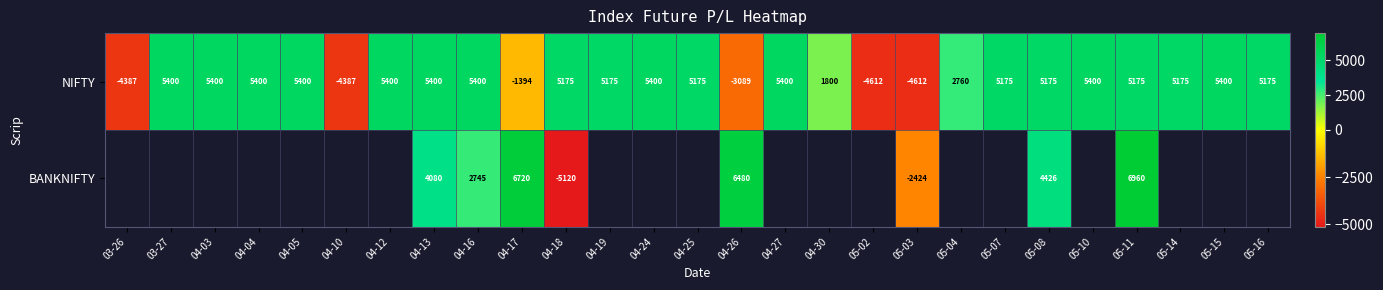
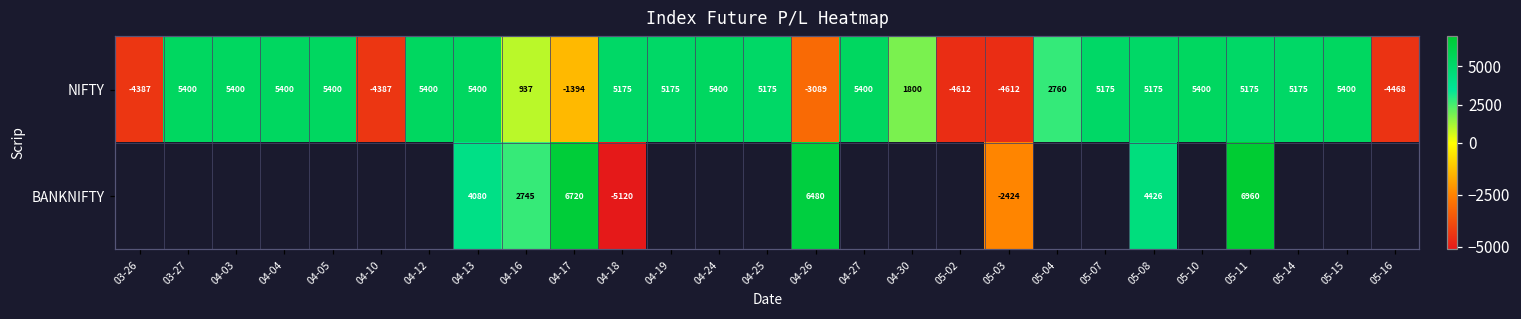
NIFTY, 04-16: 5400 -> 937
NIFTY, 05-16: 5175 -> -4468
